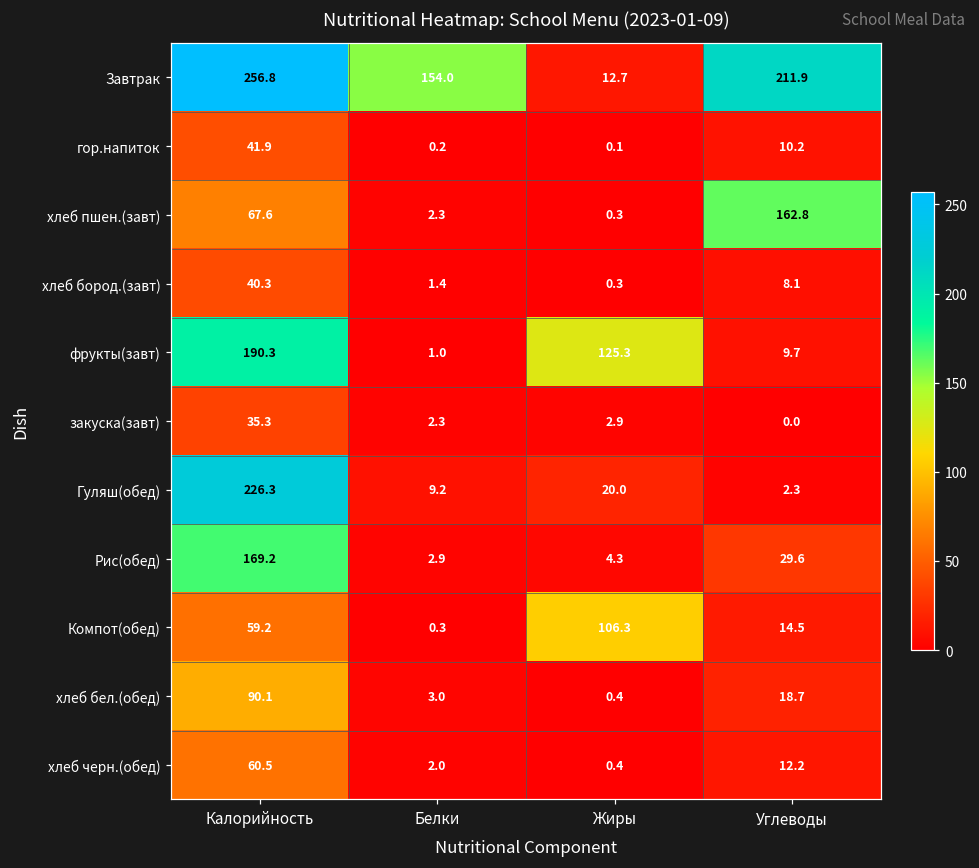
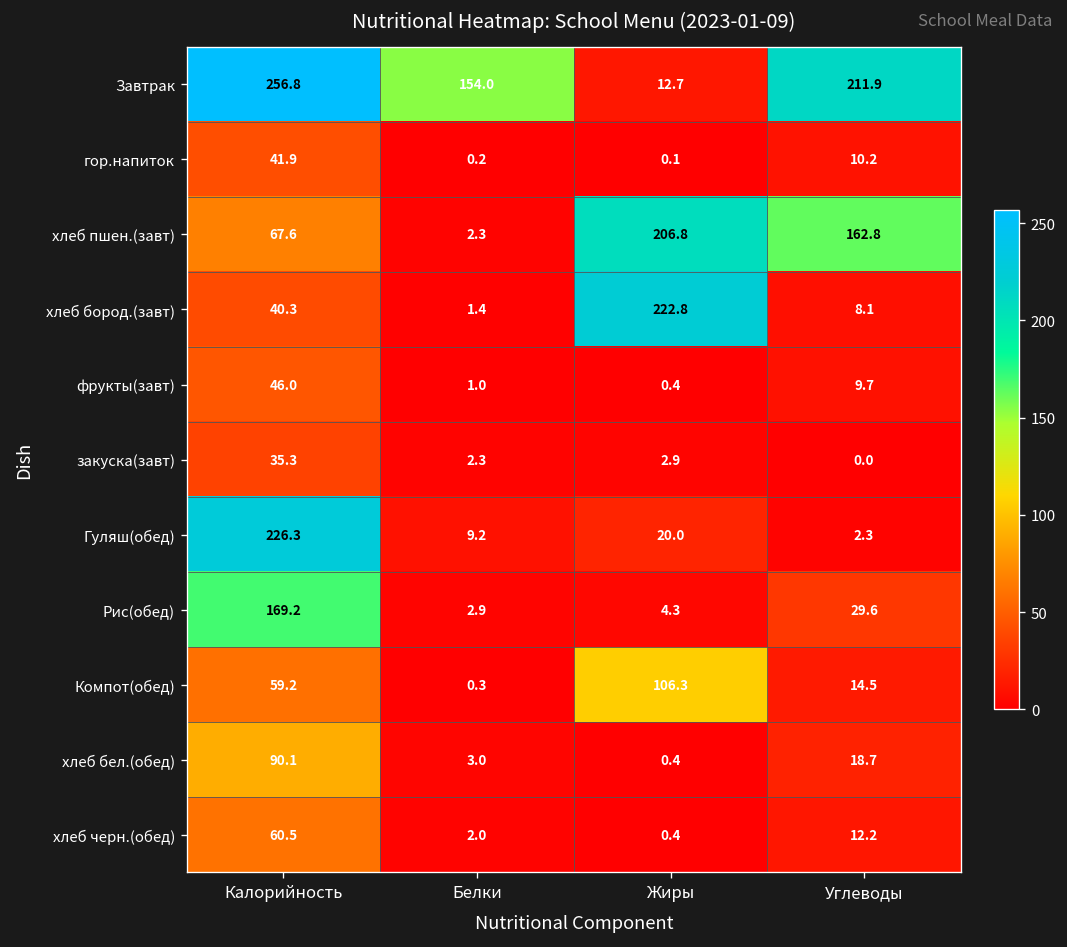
хлеб пшен.(завт), Жиры: 0.3 -> 206.8
хлеб бород.(завт), Жиры: 0.3 -> 222.8
фрукты(завт), Калорийность: 190.3 -> 46.0
фрукты(завт), Жиры: 125.3 -> 0.4
